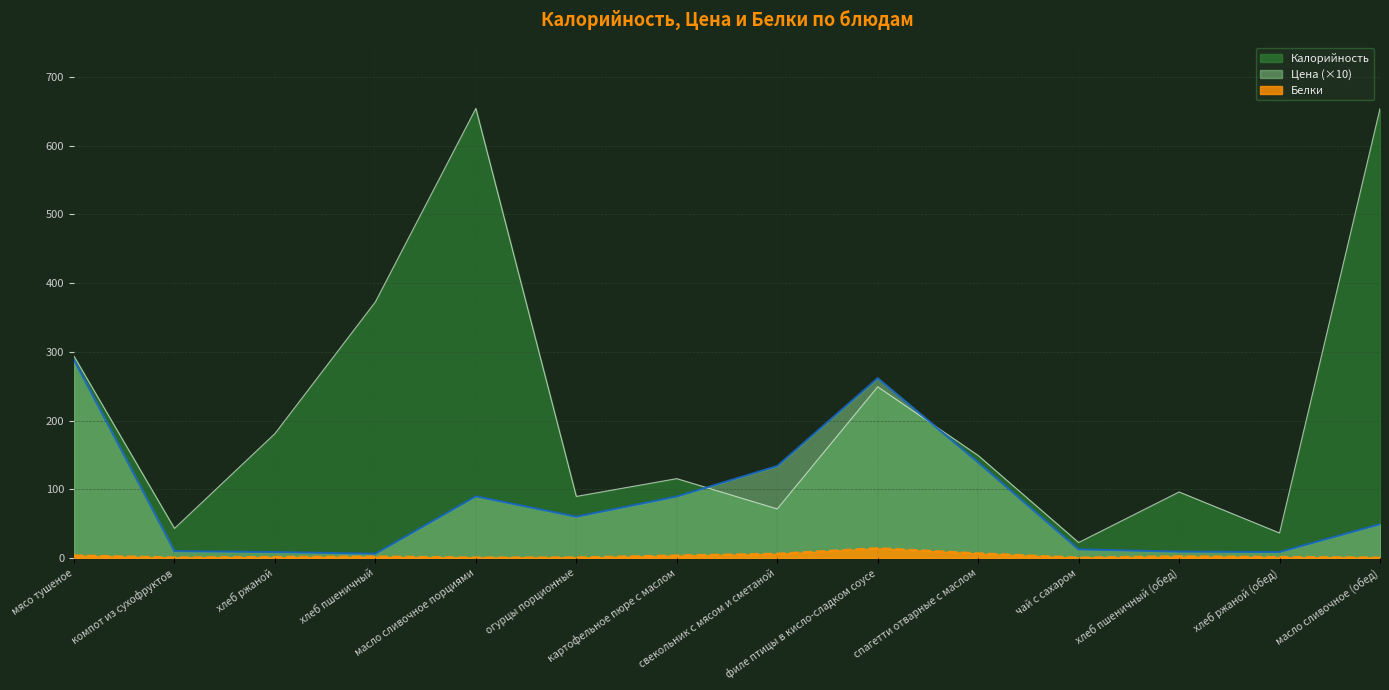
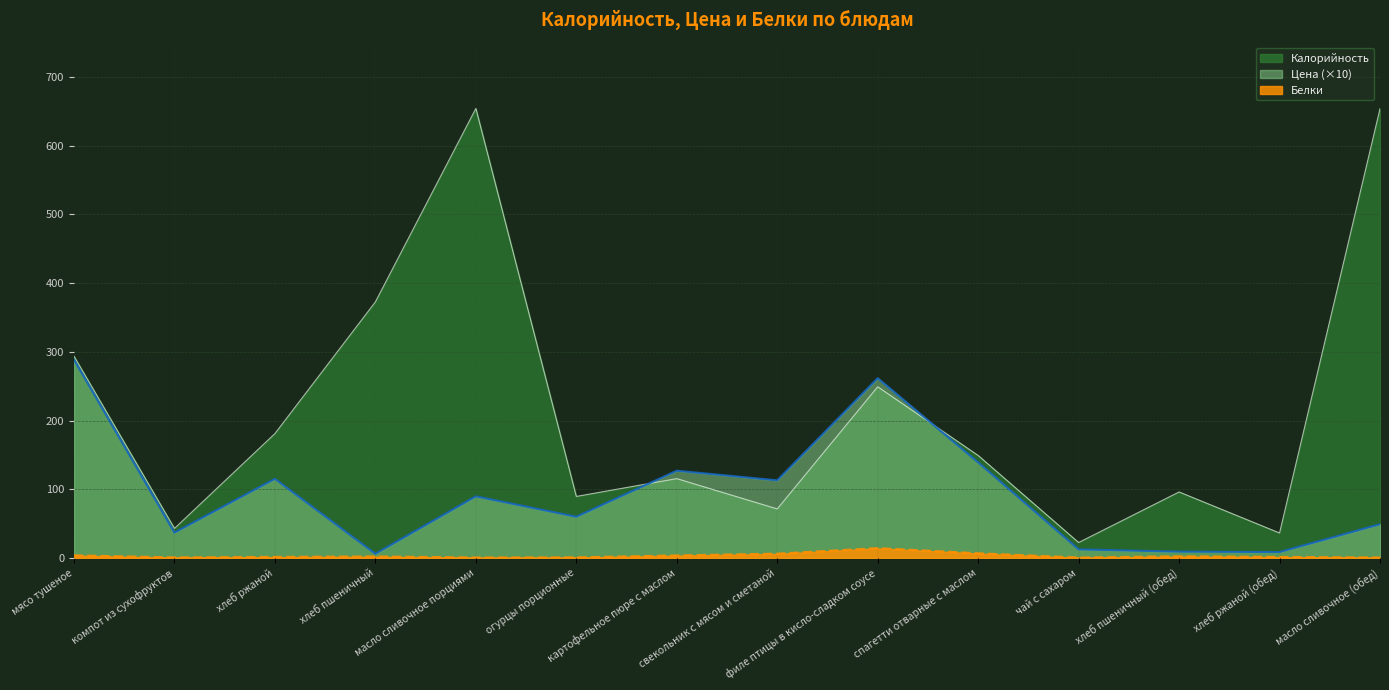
Цена (×10), компот из сухофруктов: 10 -> 40
Цена (×10), хлеб ржаной: 10 -> 120
Цена (×10), картофельное пюре с маслом: 90 -> 130
Цена (×10), свекольник с мясом и сметаной: 130 -> 110
